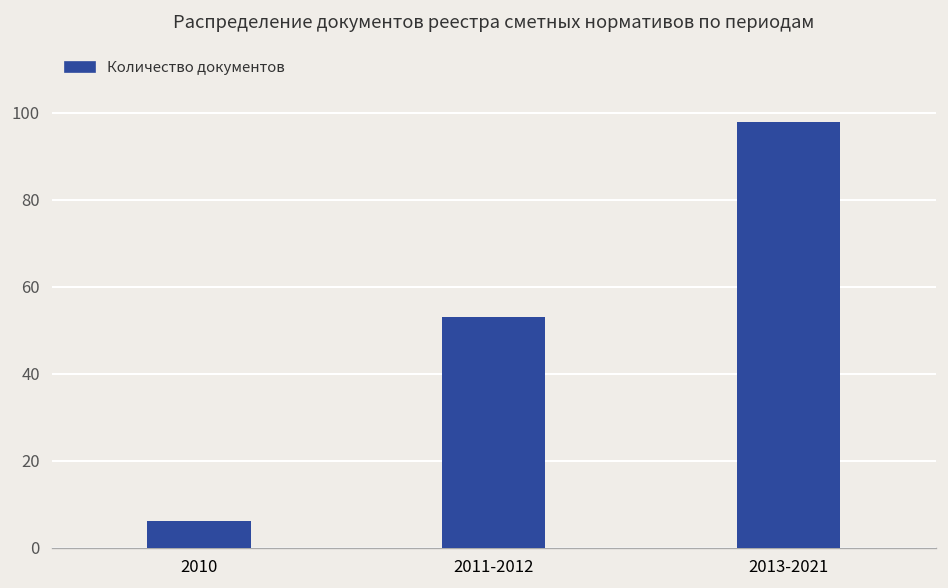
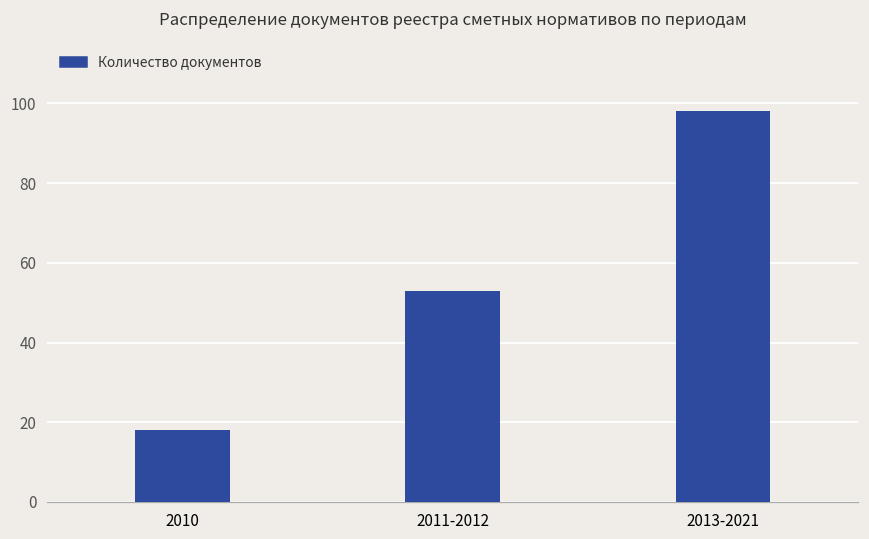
2010: 6 -> 18
